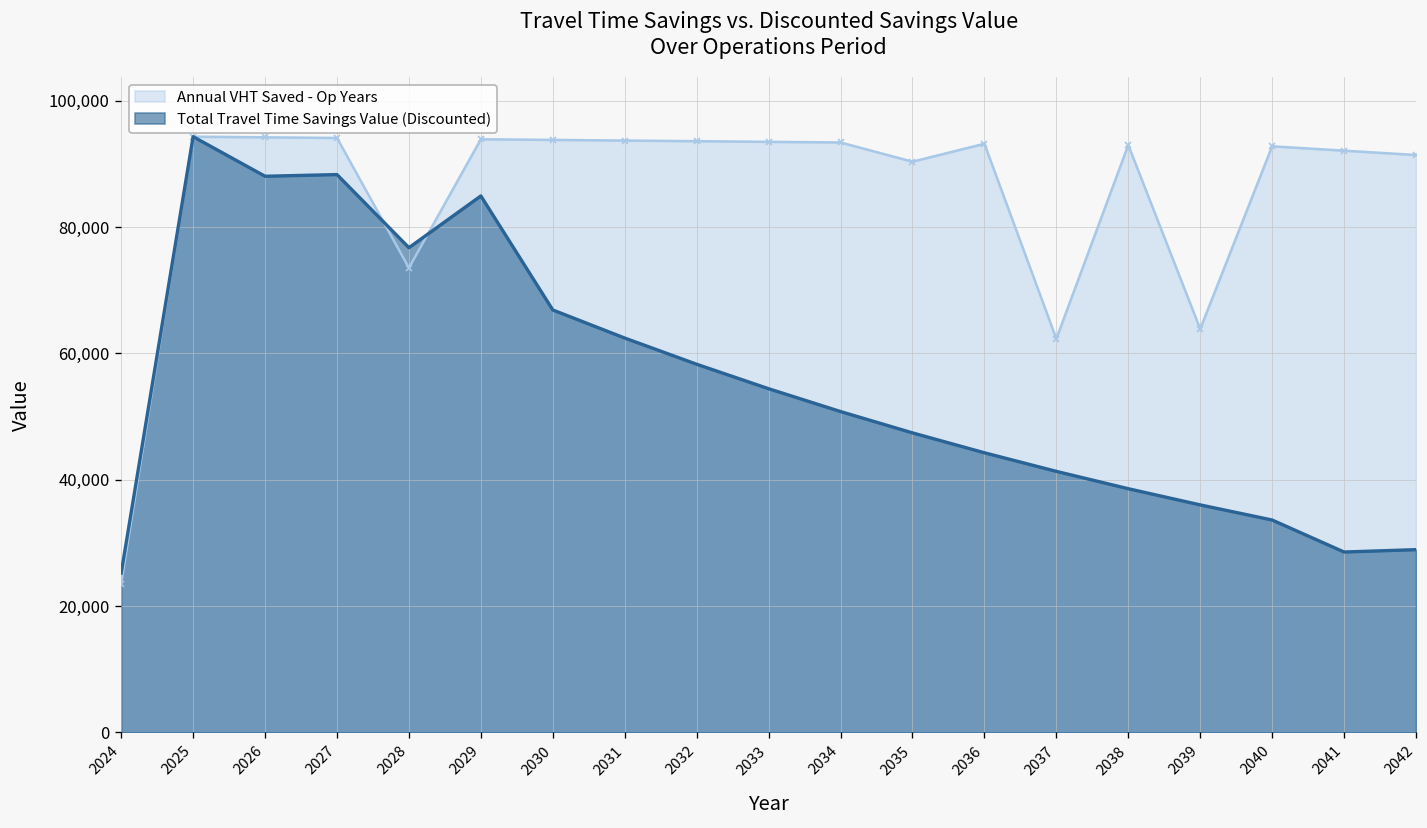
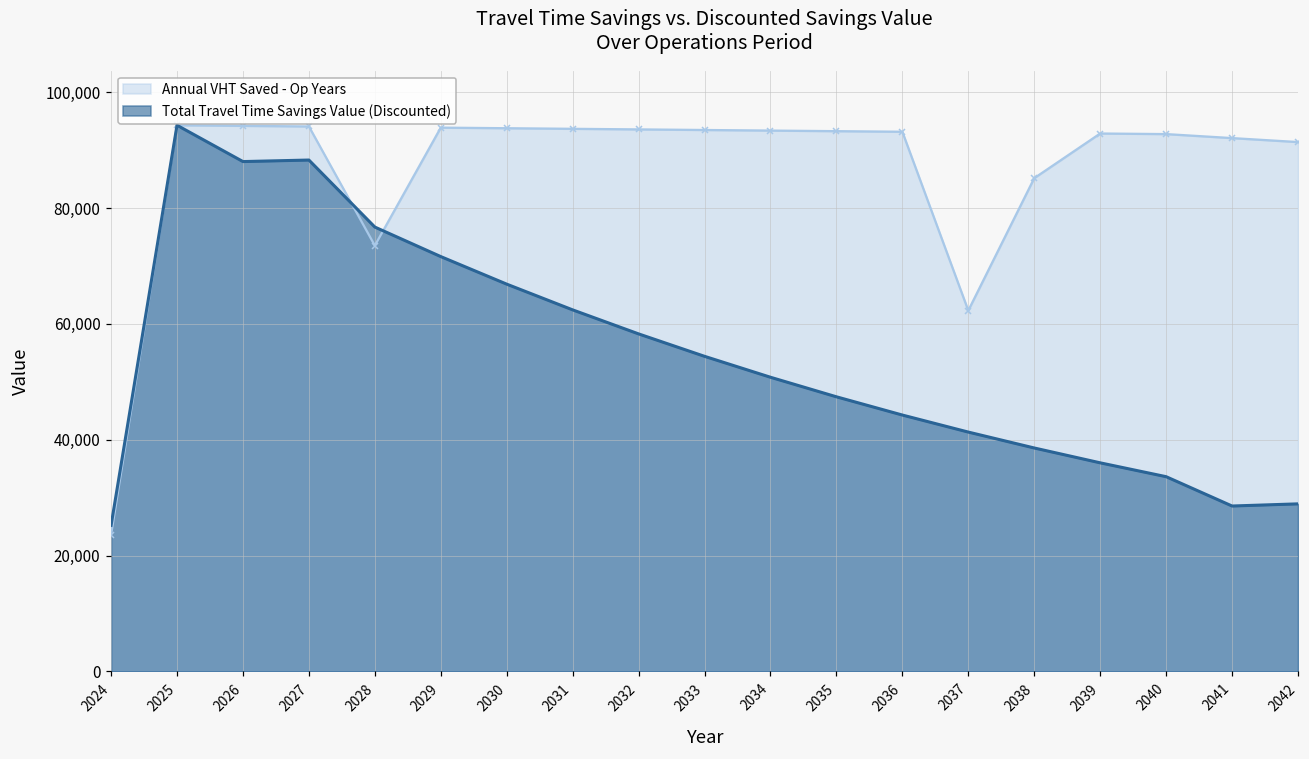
Total Travel Time Savings Value (Discounted), 2029: 85,000 -> 72,000
Annual VHT Saved - Op Years, 2035: 90,000 -> 93,000
Annual VHT Saved - Op Years, 2038: 93,000 -> 85,000
Annual VHT Saved - Op Years, 2039: 64,000 -> 93,000
